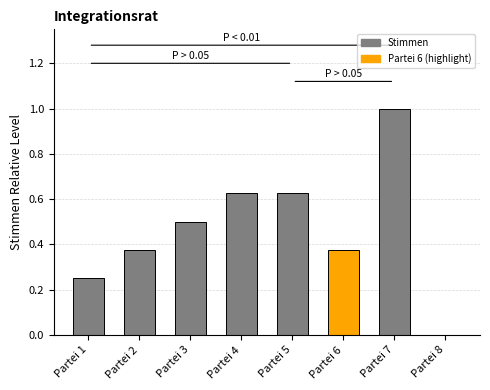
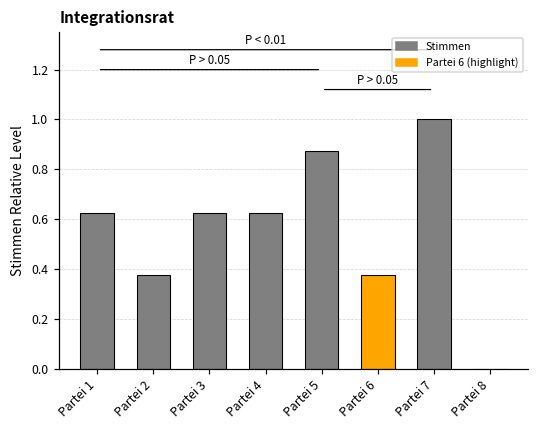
Partei 1: 0.25 -> 0.63
Partei 3: 0.50 -> 0.63
Partei 5: 0.63 -> 0.88
